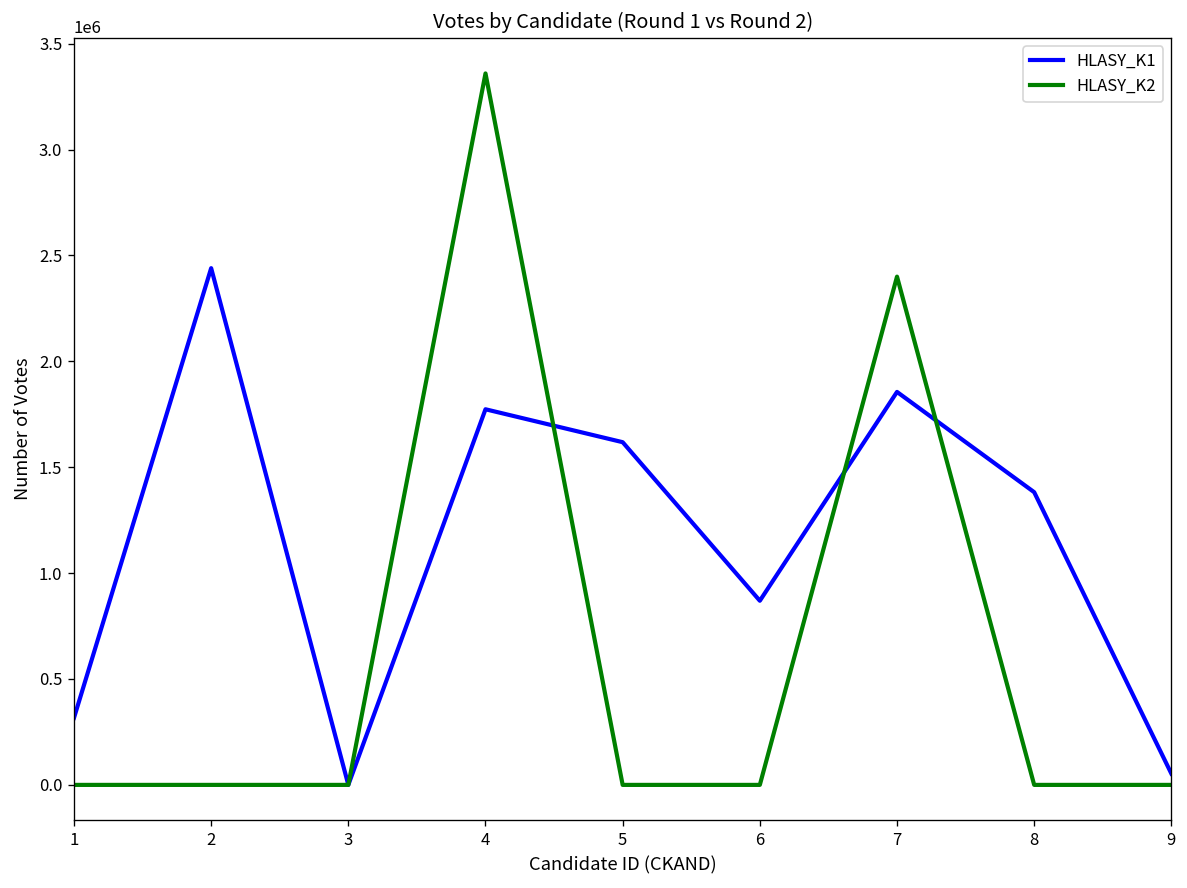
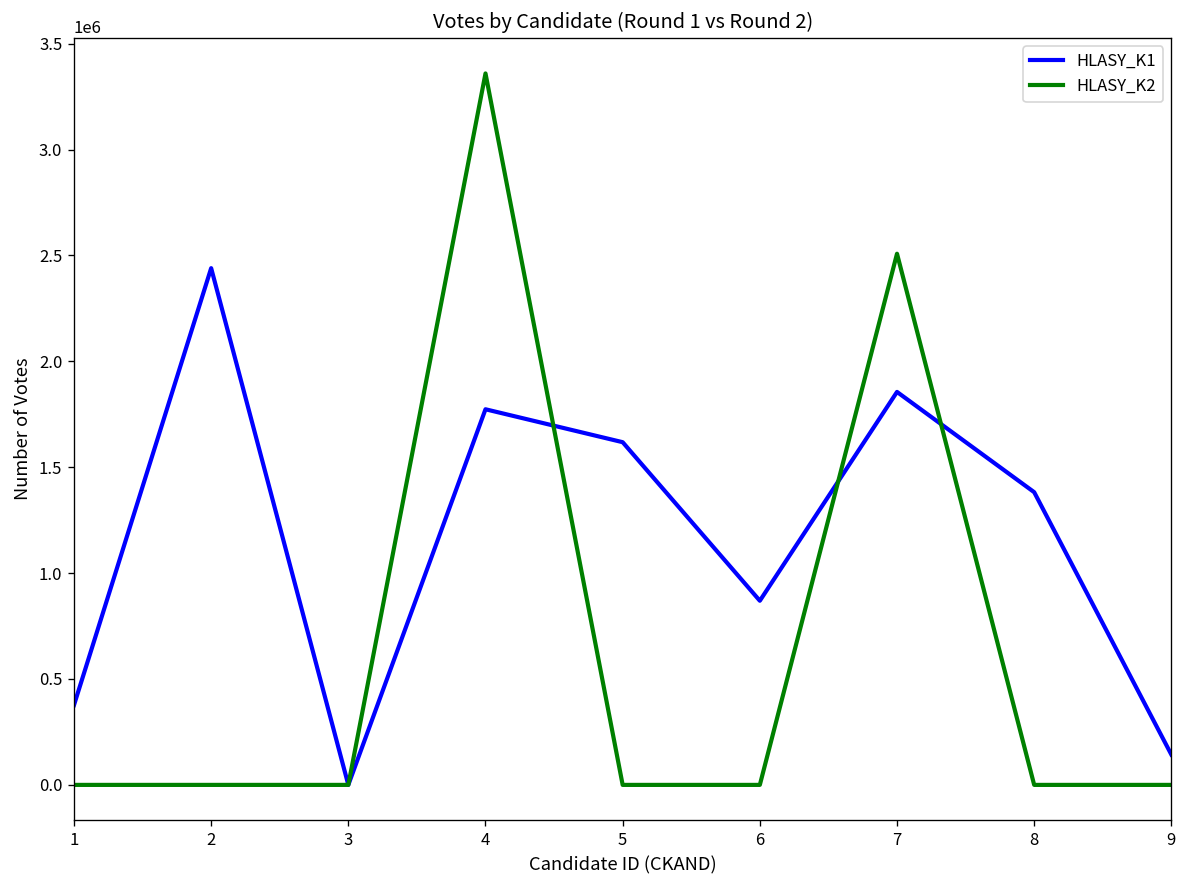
HLASY_K1, 1: 320000 -> 380000
HLASY_K2, 7: 2400000 -> 2510000
HLASY_K1, 9: 50000 -> 140000
